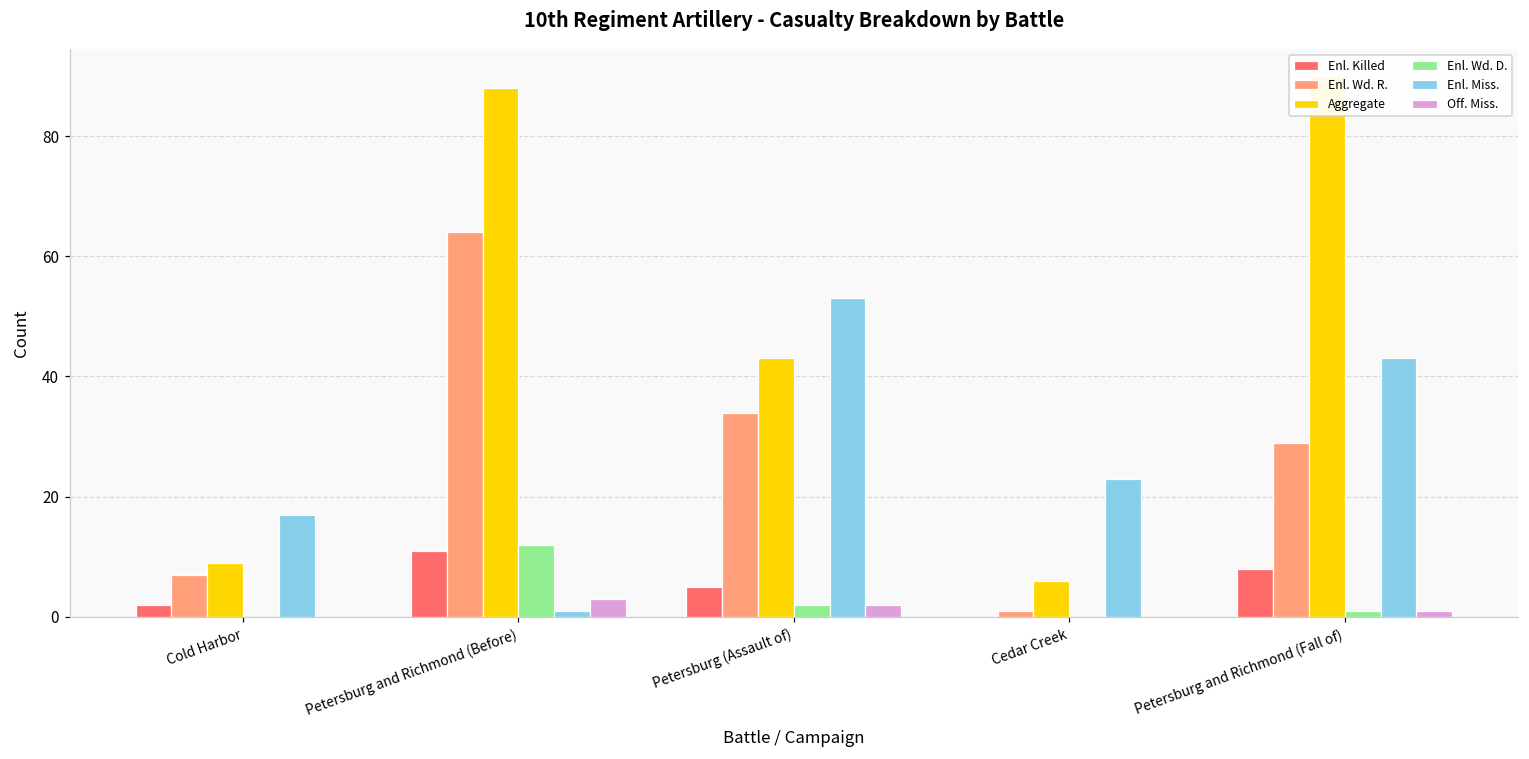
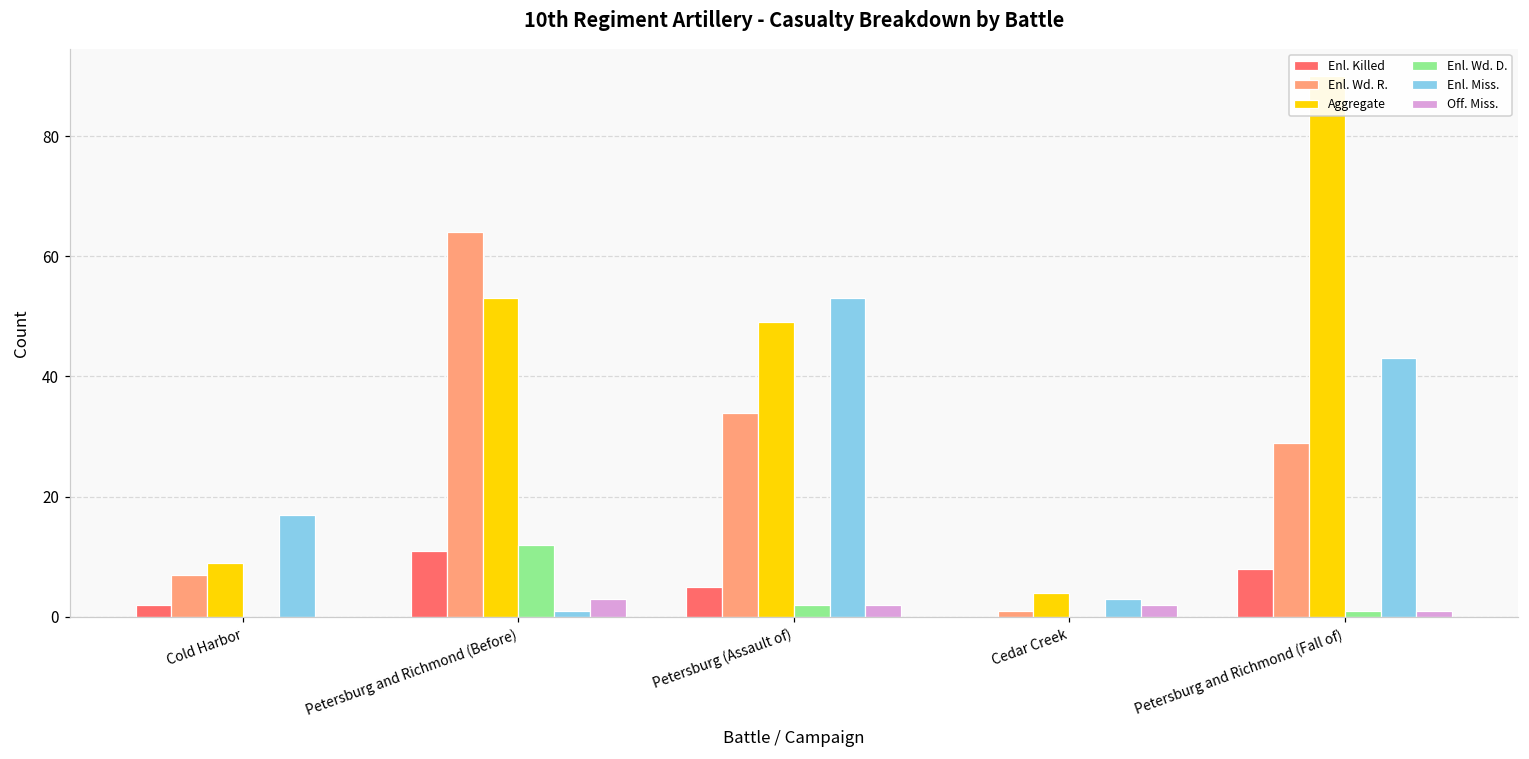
Aggregate, Petersburg and Richmond (Before): 88 -> 53
Aggregate, Petersburg (Assault of): 43 -> 49
Aggregate, Cedar Creek: 6 -> 4
Enl. Miss., Cedar Creek: 23 -> 3
Off. Miss., Cedar Creek: 0 -> 2
